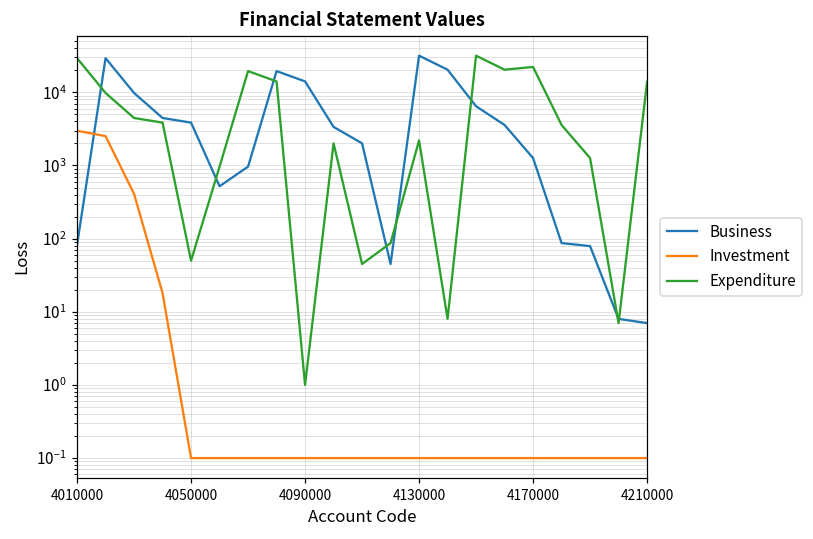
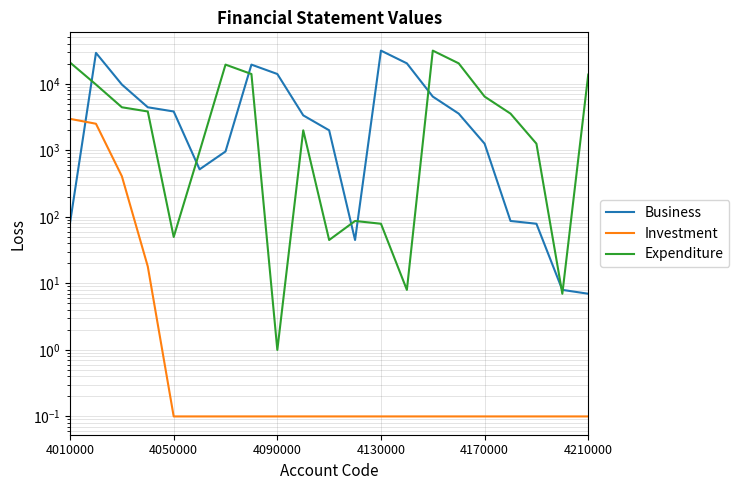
Expenditure, 4010000: 30000 -> 21000
Expenditure, 4130000: 2200 -> 80
Expenditure, 4170000: 22000 -> 6000
